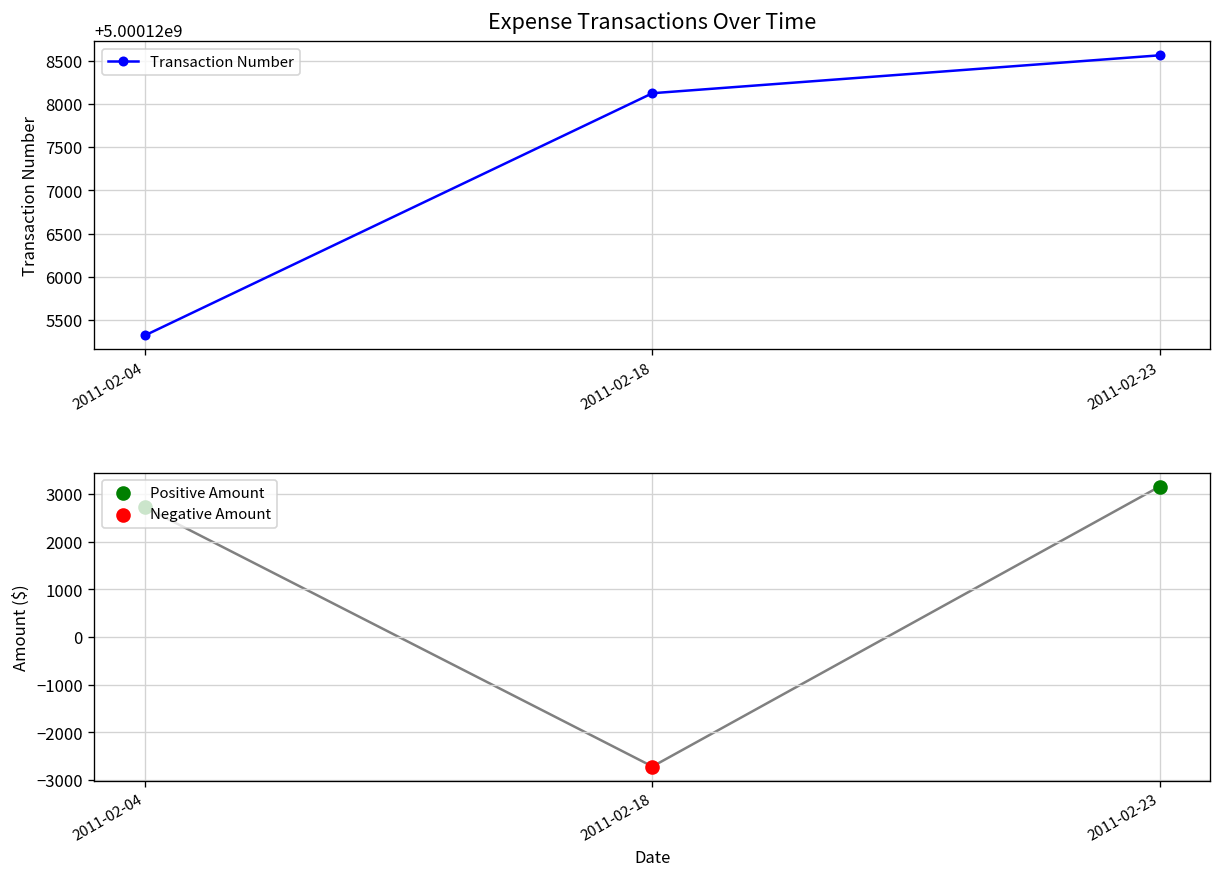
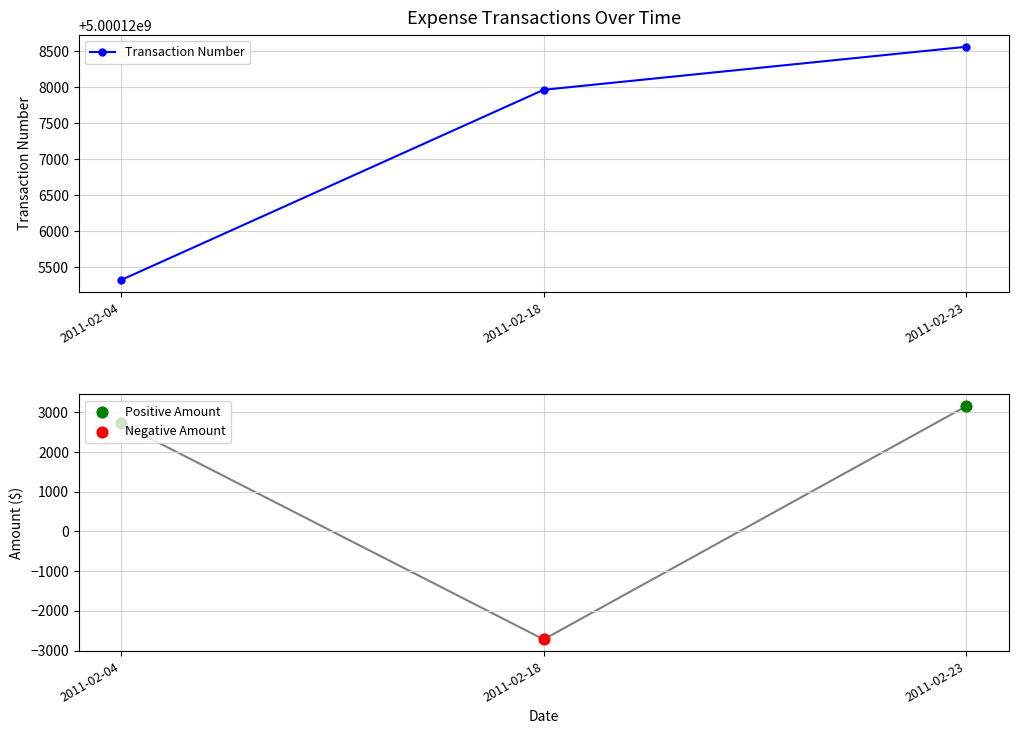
Expense Transactions Over Time, 2011-02-18: 5000128100 -> 5000128000
